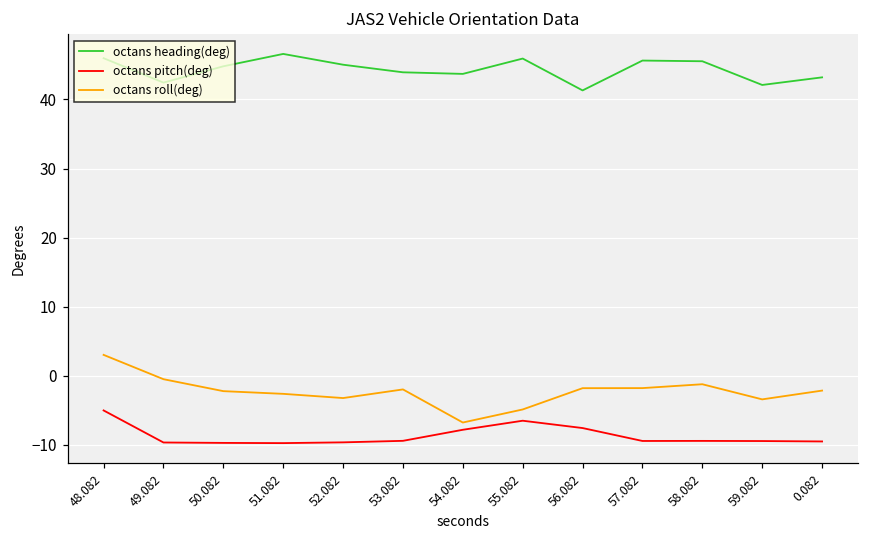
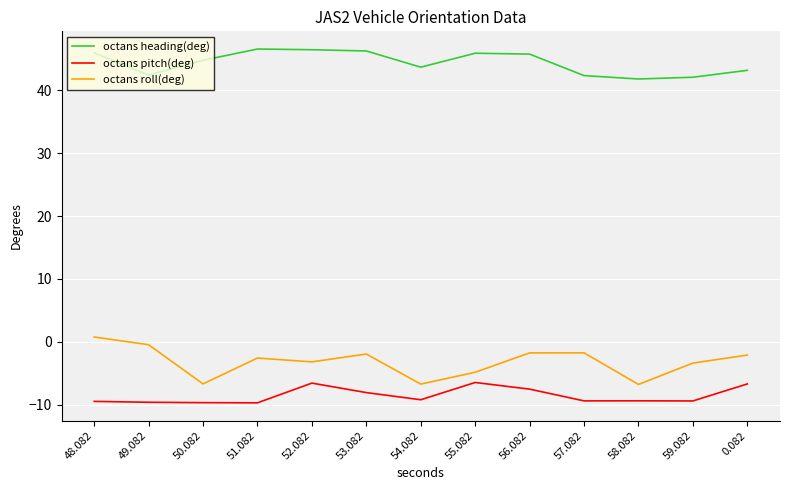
octans pitch(deg), 48.082: -5 -> -10
octans roll(deg), 48.082: 3 -> 1
octans roll(deg), 50.082: -2 -> -7
octans heading(deg), 52.082: 45 -> 46
octans pitch(deg), 52.082: -10 -> -7
octans heading(deg), 53.082: 44 -> 46
octans pitch(deg), 53.082: -9 -> -8
octans pitch(deg), 54.082: -8 -> -9
octans heading(deg), 56.082: 41 -> 46
octans heading(deg), 57.082: 46 -> 42
octans heading(deg), 58.082: 46 -> 42
octans roll(deg), 58.082: -1 -> -7
octans pitch(deg), 0.082: -9 -> -7
